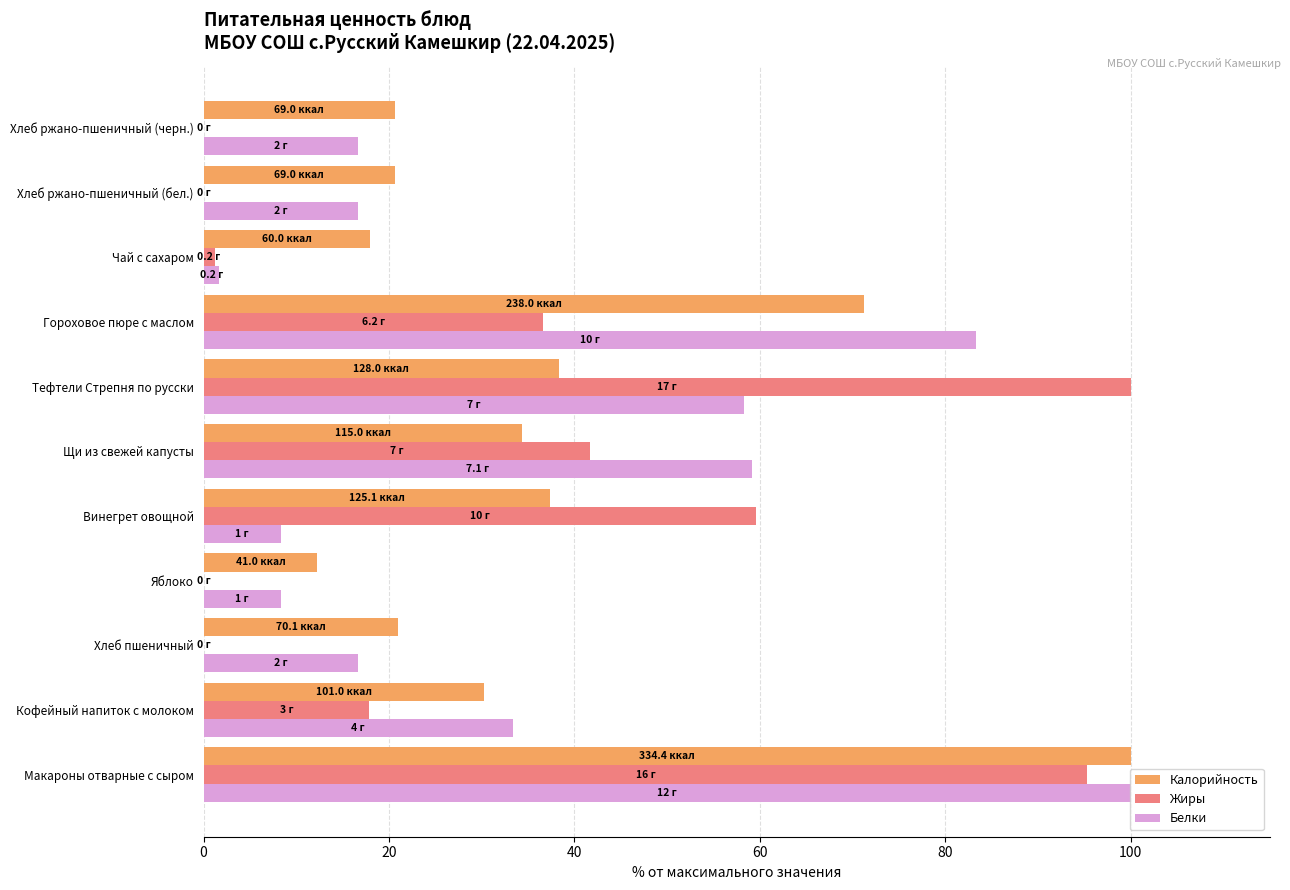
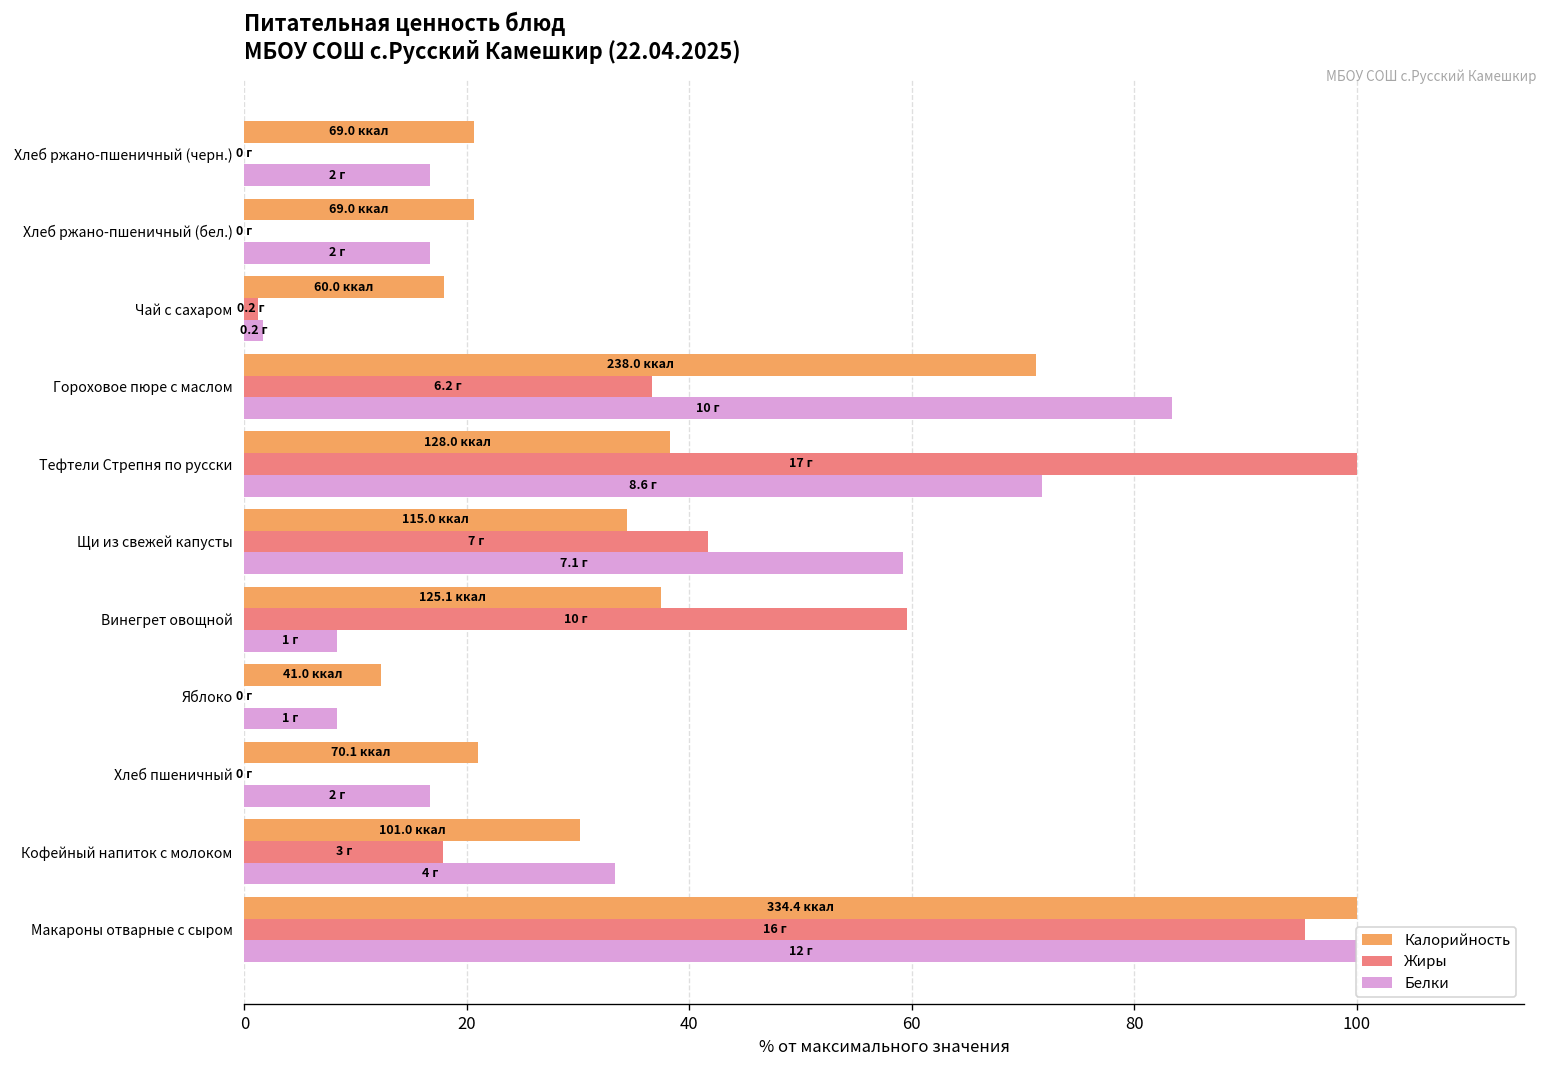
Белки, Тефтели Стрепня по русски: 7 -> 8.6
